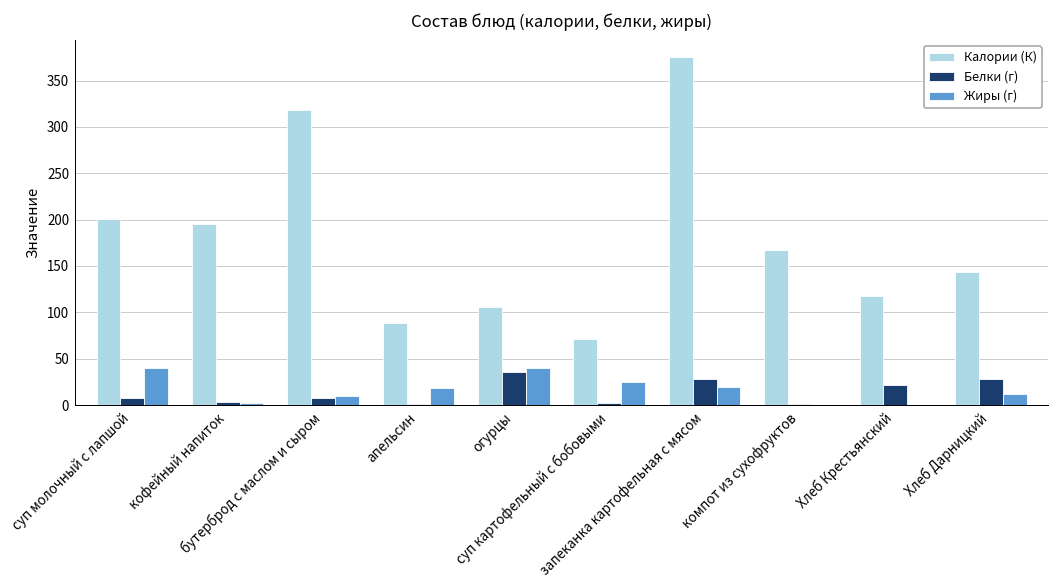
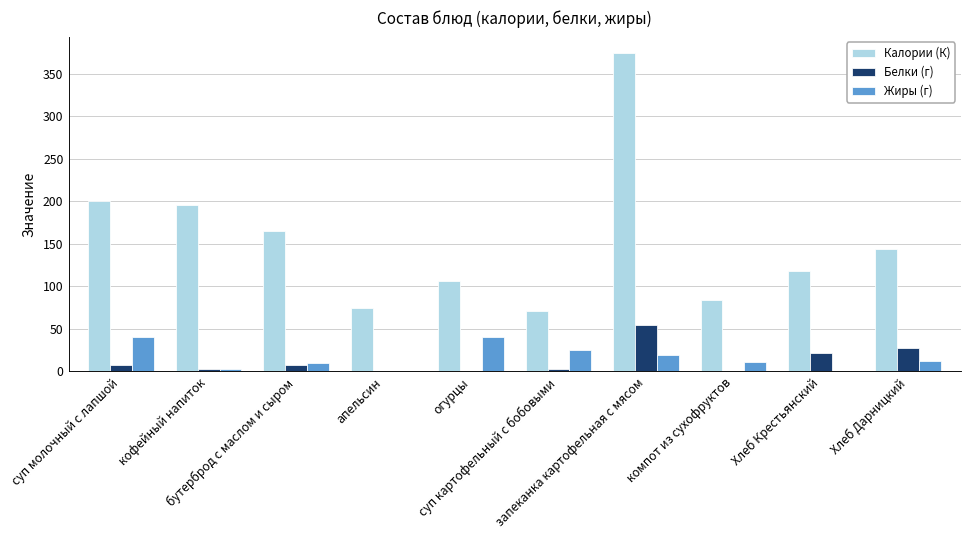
Калории (К), бутерброд с маслом и сыром: 320 -> 170
Калории (К), апельсин: 90 -> 70
Жиры (г), апельсин: 20 -> 0
Белки (г), огурцы: 40 -> 0
Белки (г), запеканка картофельная с мясом: 30 -> 50
Калории (К), компот из сухофруктов: 170 -> 80
Жиры (г), компот из сухофруктов: 0 -> 10
